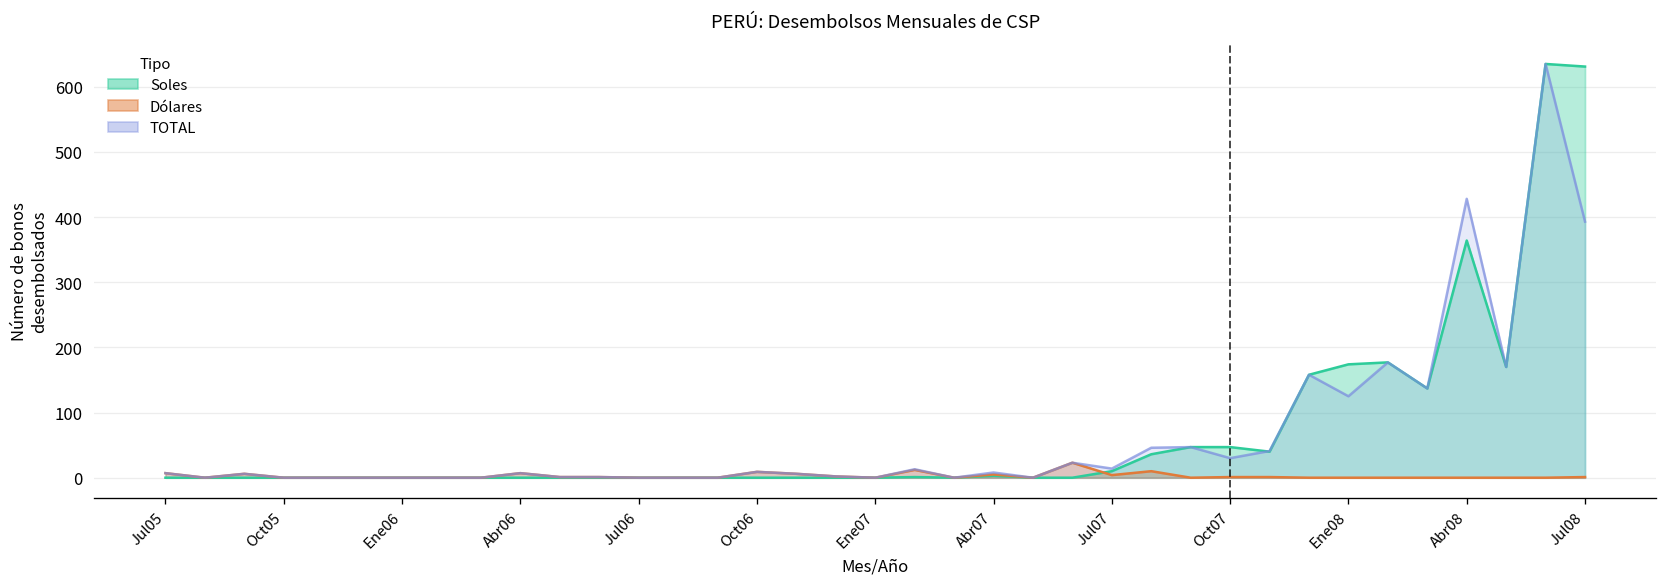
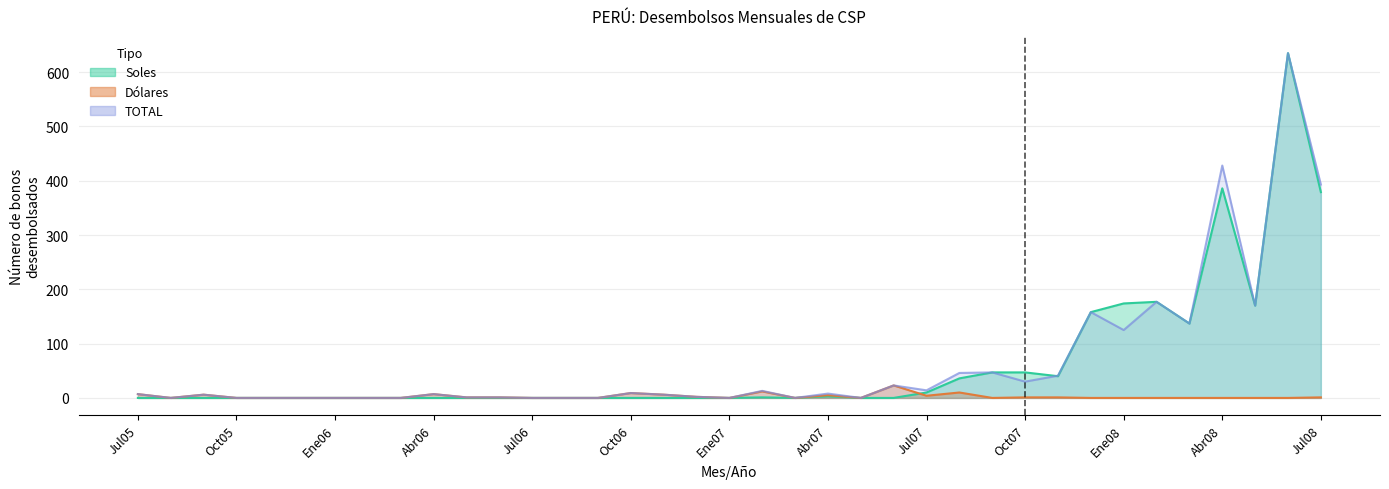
Soles, Abr08: 360 -> 390
Soles, Jul08: 630 -> 380
